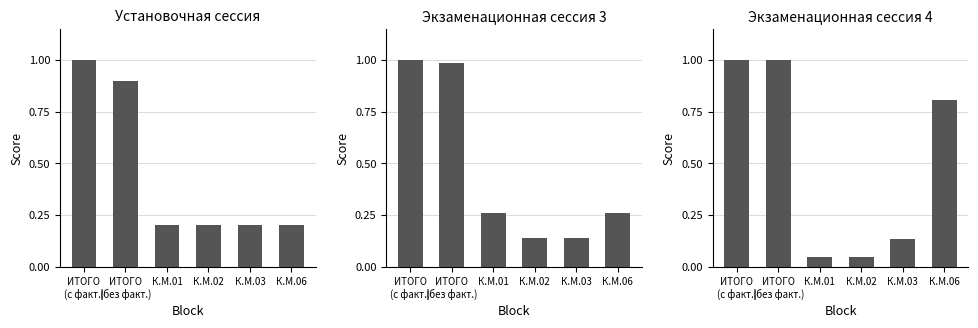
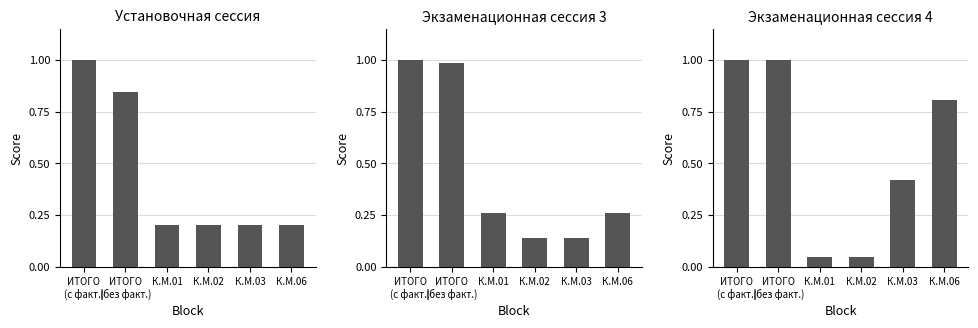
Установочная сессия, ИТОГО (без факт.): 0.90 -> 0.85
Экзаменационная сессия 4, К.М.03: 0.13 -> 0.42
